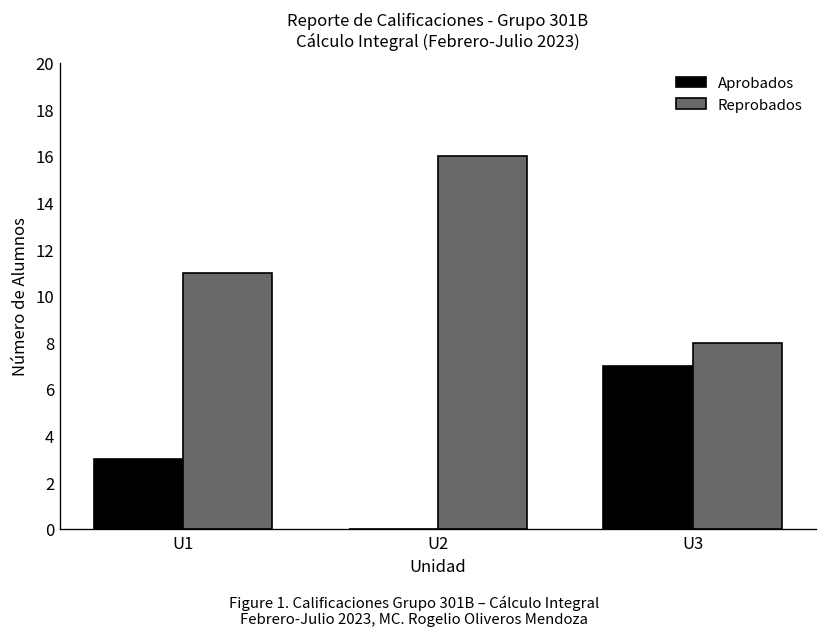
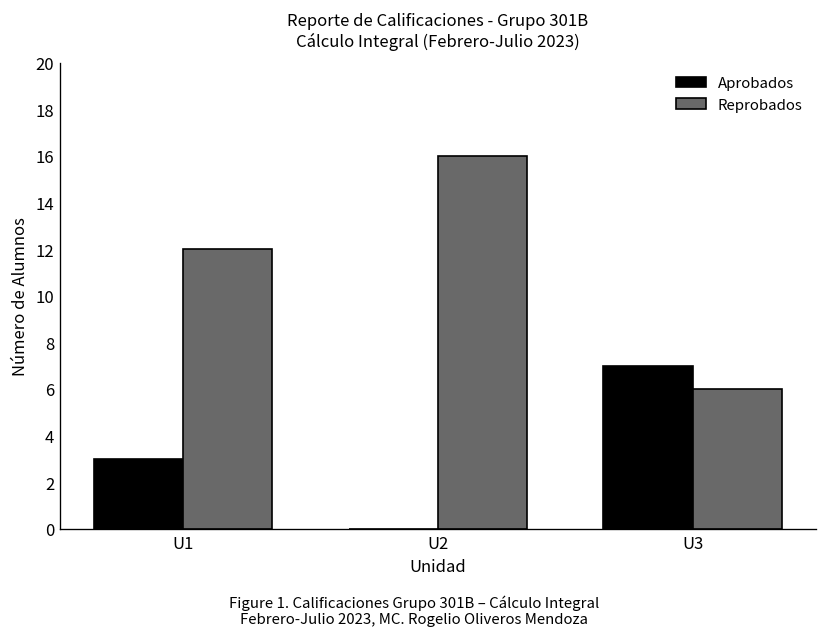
Reprobados, U1: 11 -> 12
Reprobados, U3: 8 -> 6
